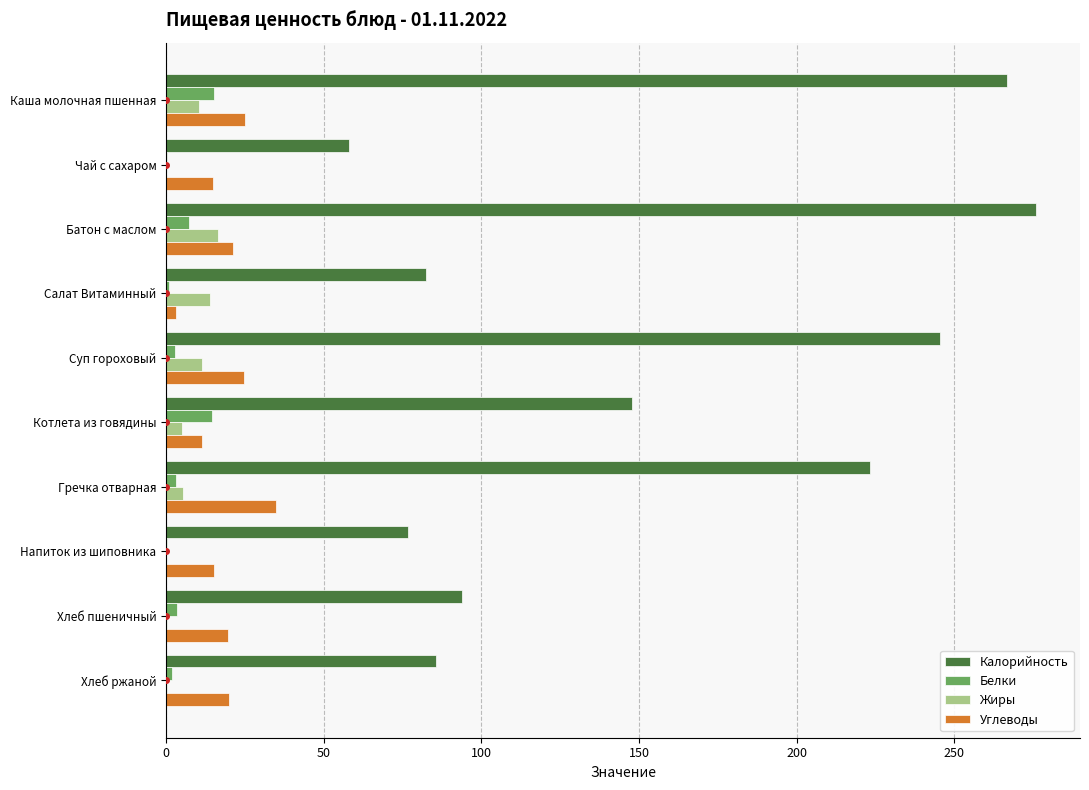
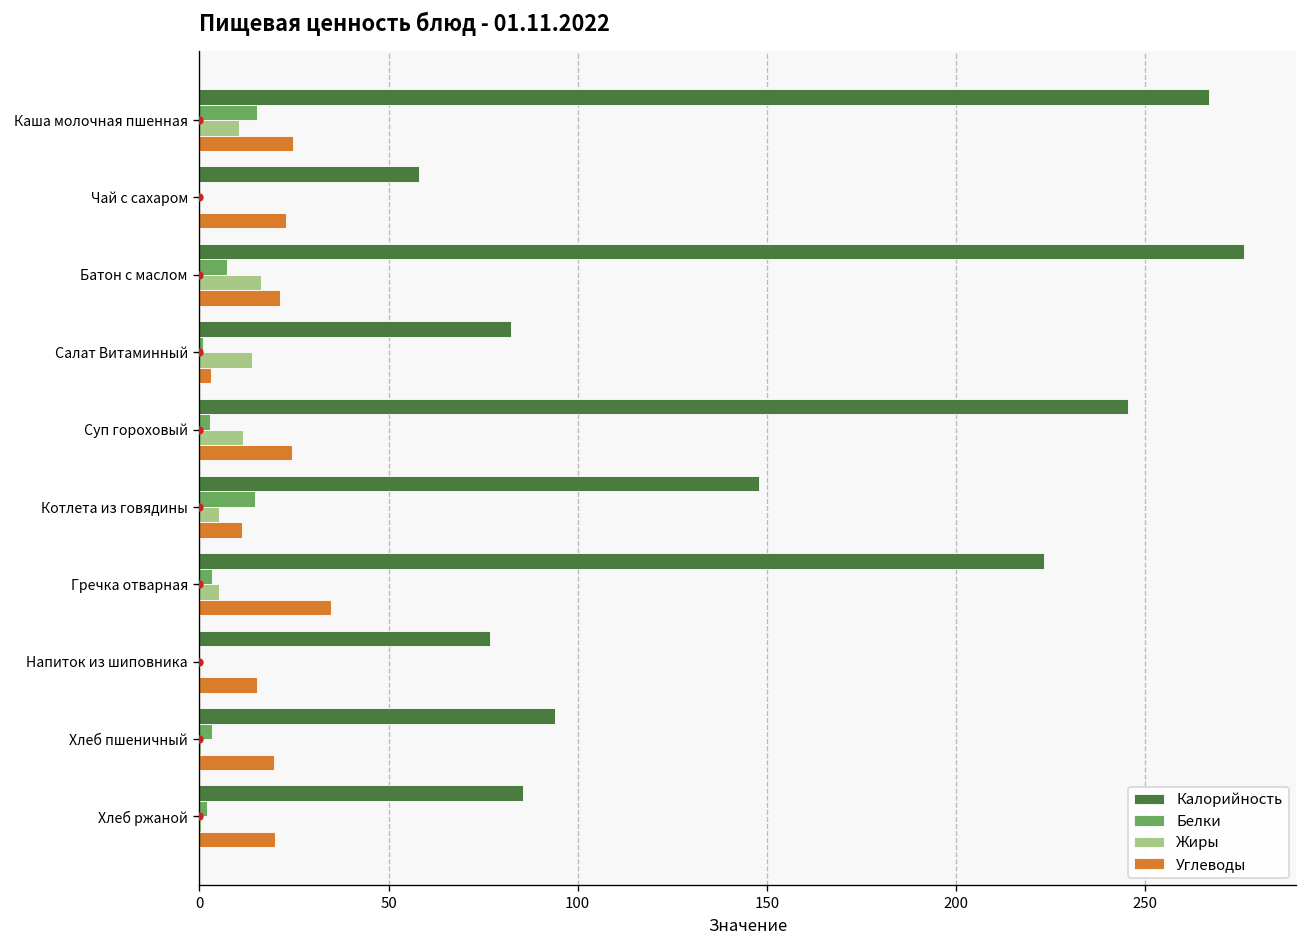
Углеводы, Чай с сахаром: 15 -> 23
